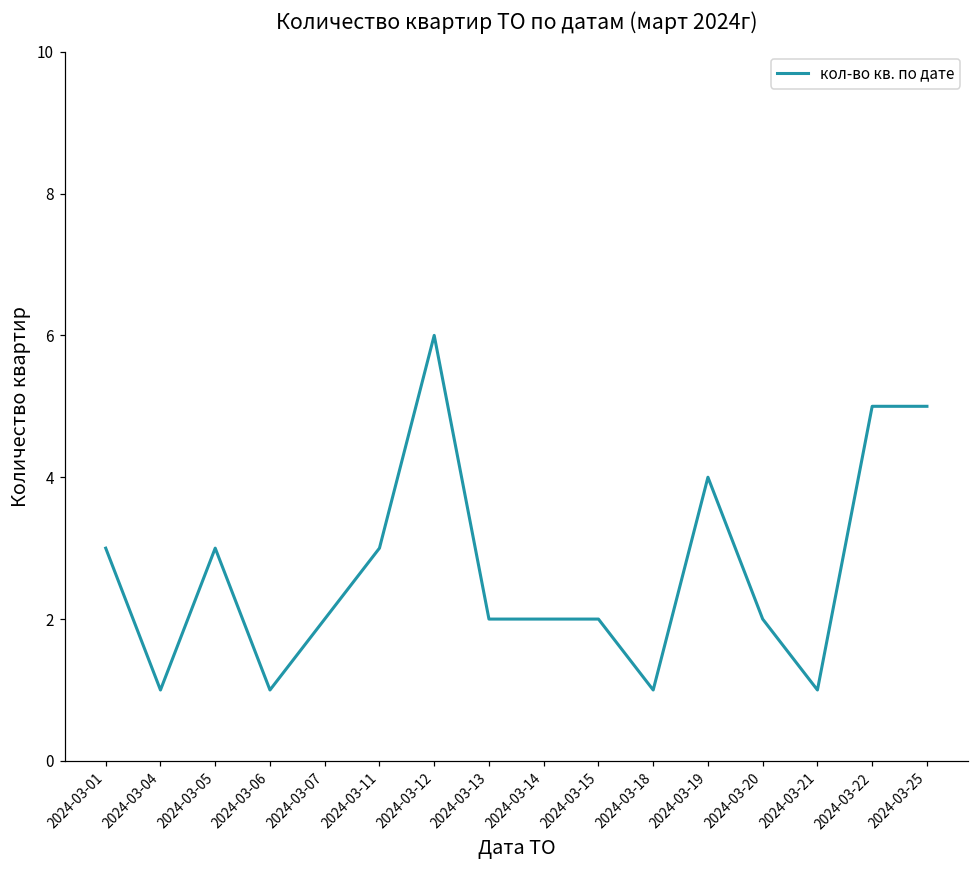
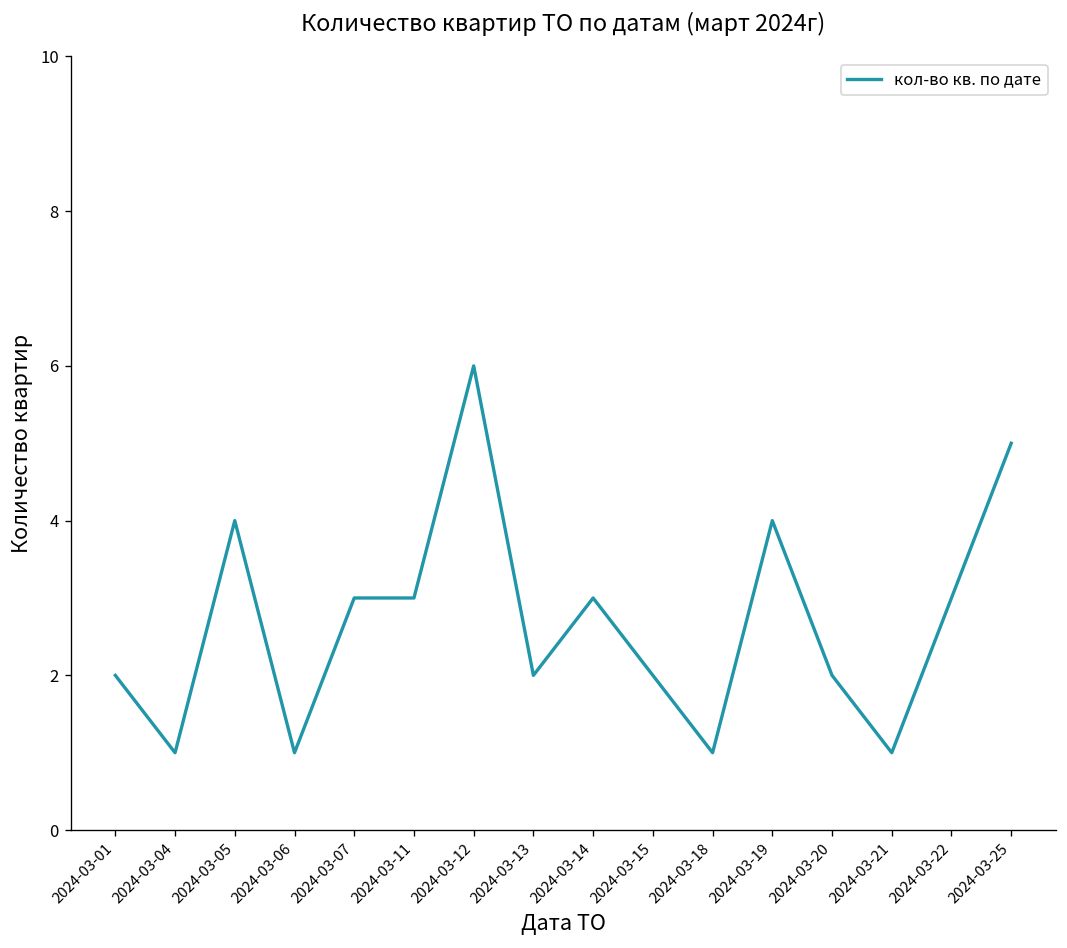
2024-03-01: 3 -> 2
2024-03-05: 3 -> 4
2024-03-07: 2 -> 3
2024-03-14: 2 -> 3
2024-03-22: 5 -> 3
